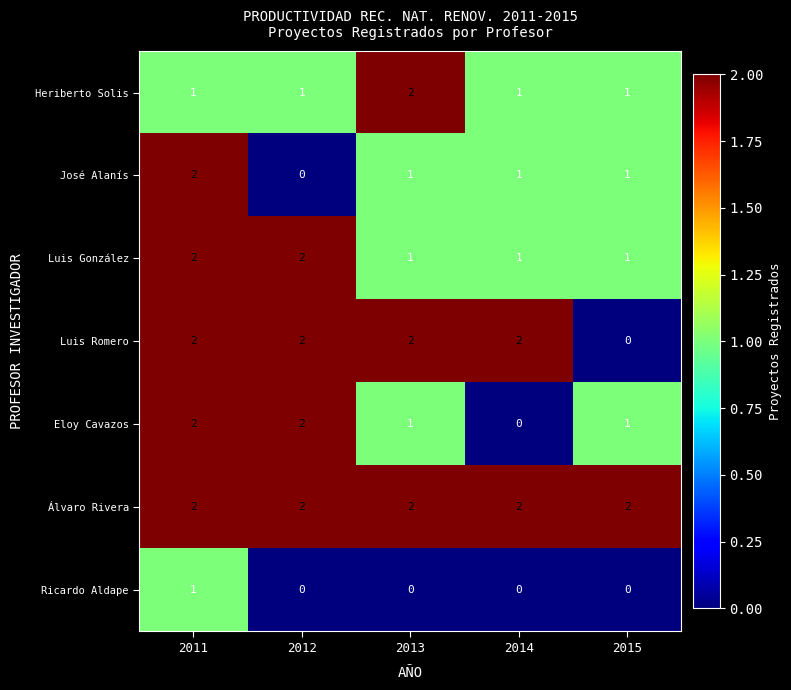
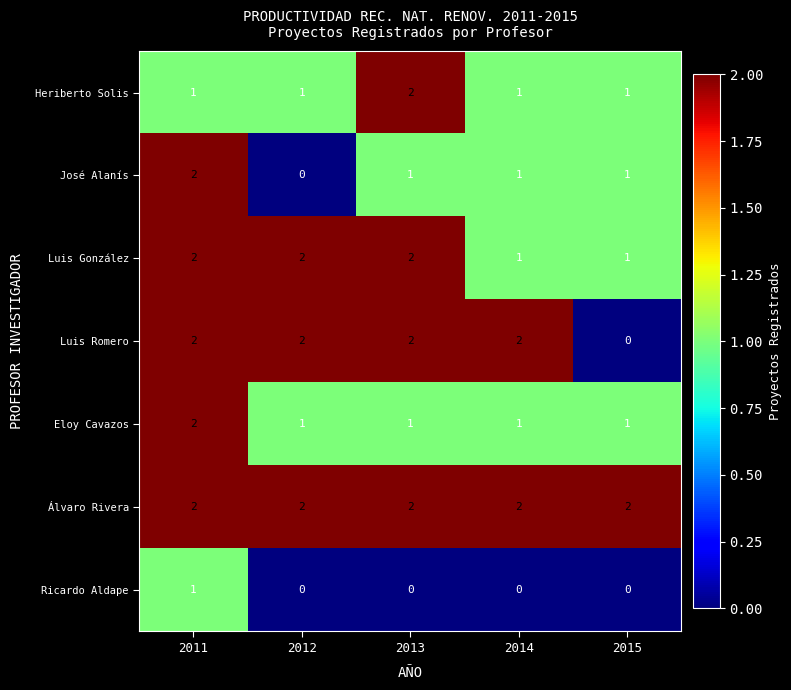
Luis González, 2013: 1 -> 2
Eloy Cavazos, 2012: 2 -> 1
Eloy Cavazos, 2014: 0 -> 1
